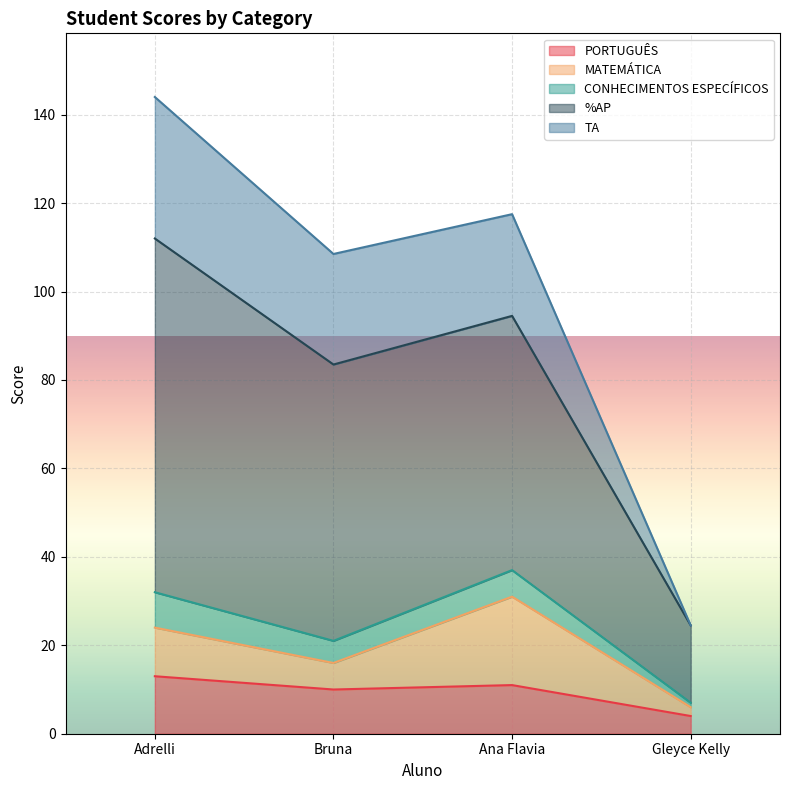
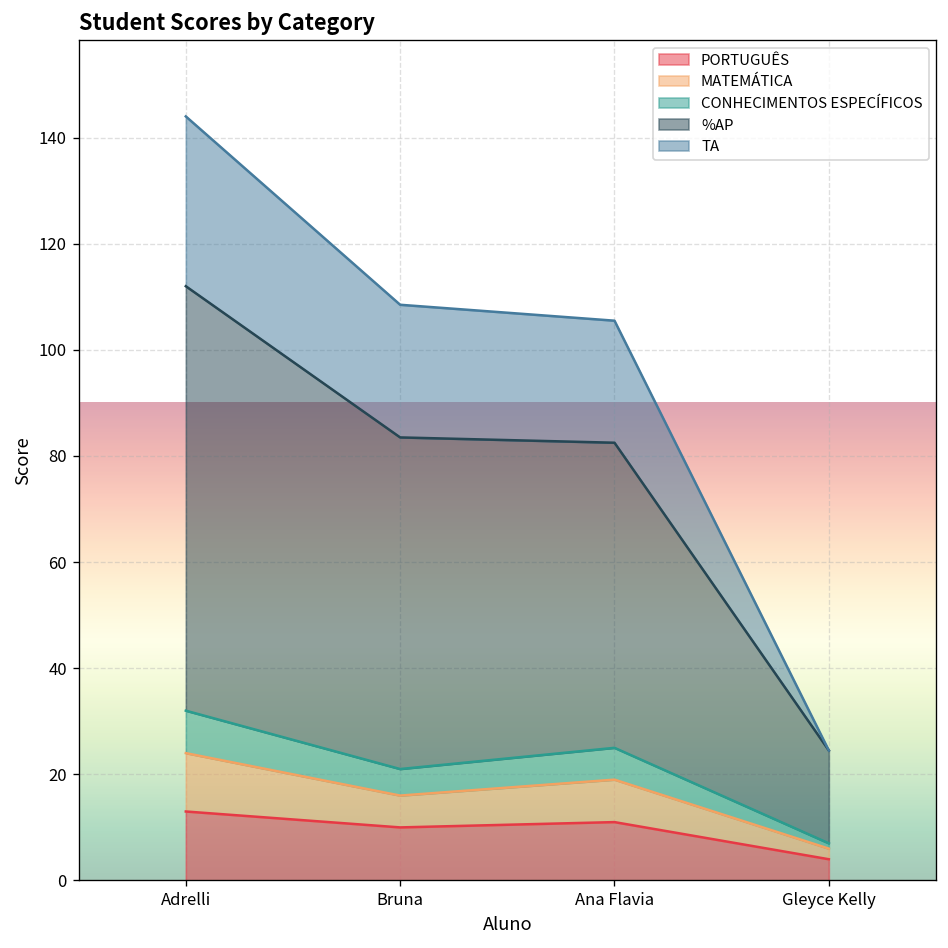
MATEMÁTICA, Ana Flavia: 20 -> 8
